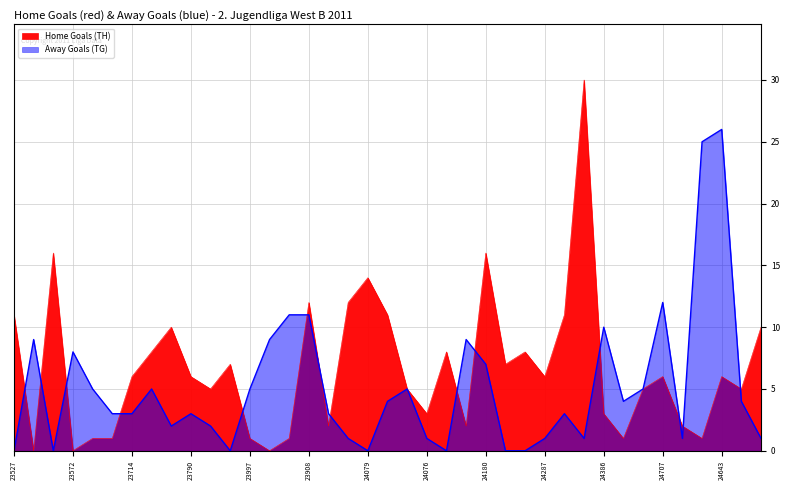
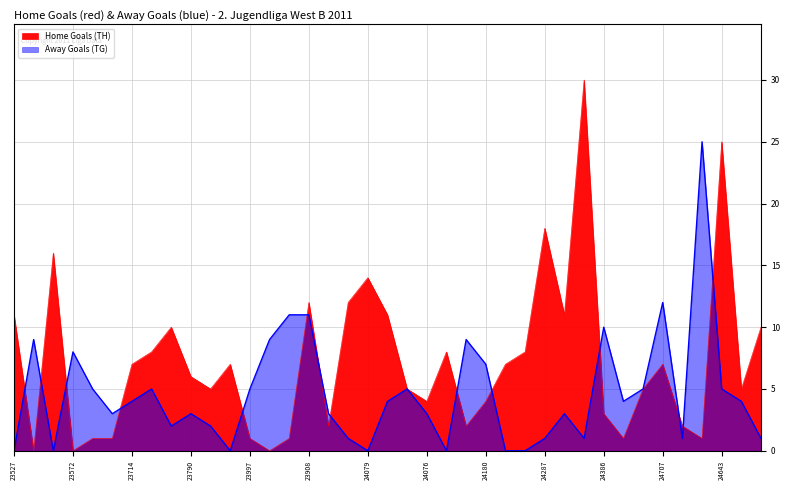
Home Goals (TH), 23714: 6 -> 7
Away Goals (TG), 23714: 3 -> 4
Home Goals (TH), 24076: 3 -> 4
Away Goals (TG), 24076: 1 -> 3
Home Goals (TH), 24180: 16 -> 4
Home Goals (TH), 24287: 6 -> 18
Home Goals (TH), 24707: 6 -> 7
Home Goals (TH), 24643: 6 -> 25
Away Goals (TG), 24643: 26 -> 5
